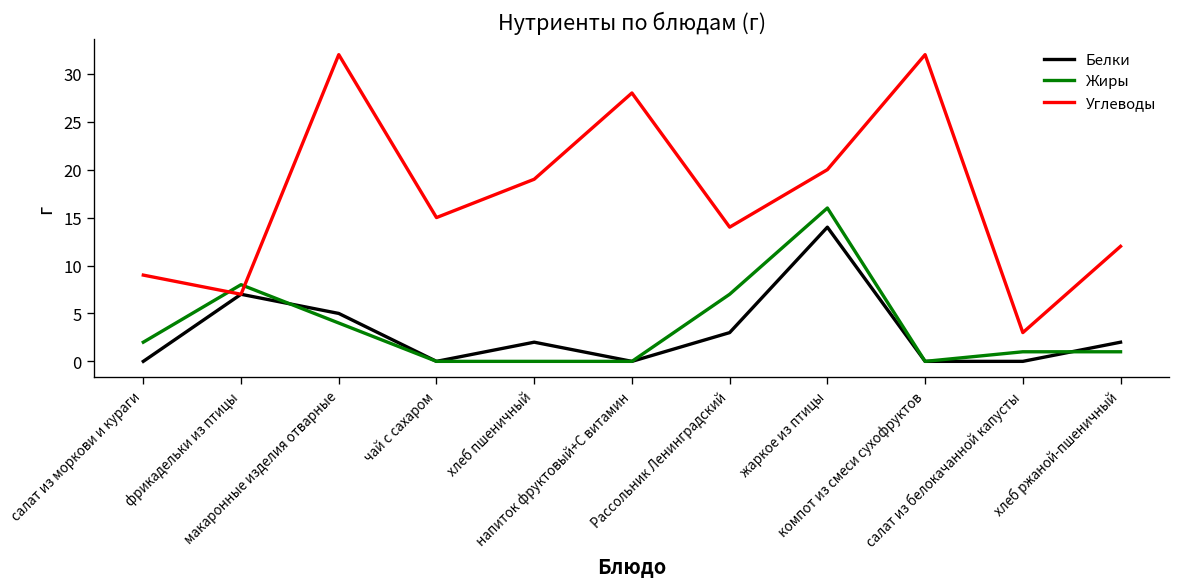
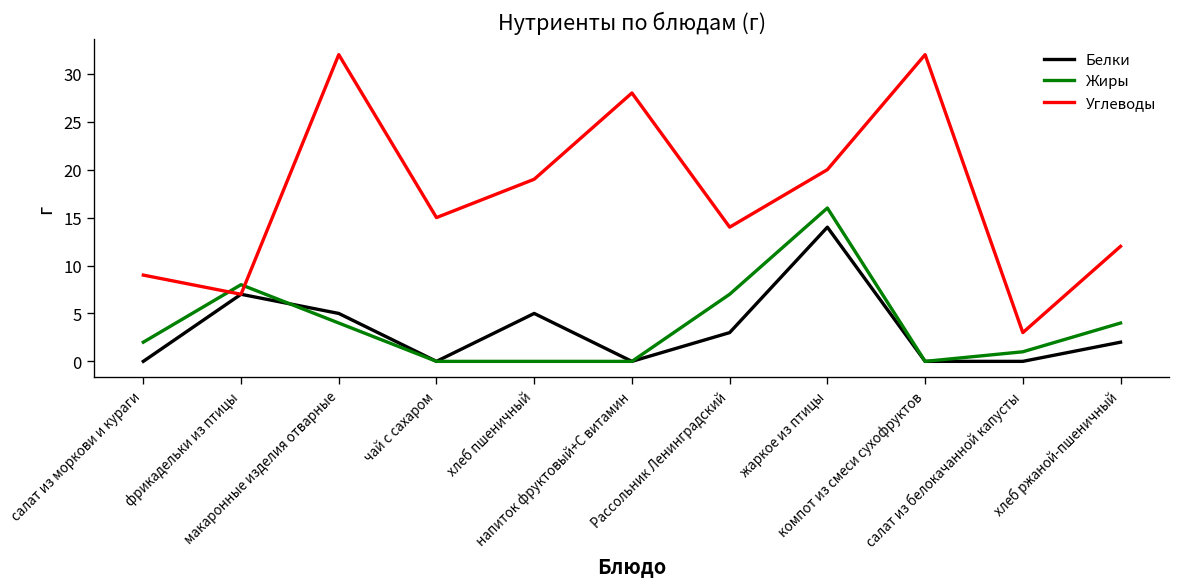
Белки, хлеб пшеничный: 2 -> 5
Жиры, хлеб ржаной-пшеничный: 1 -> 4
